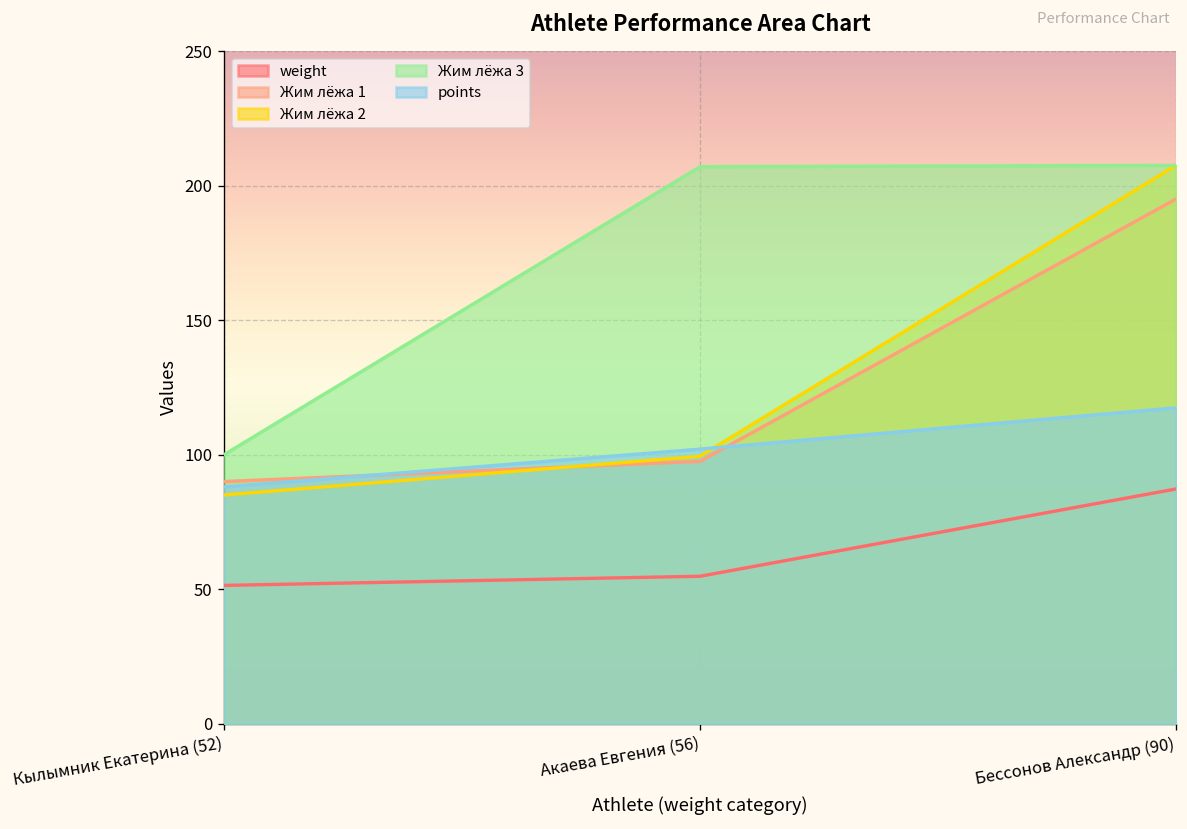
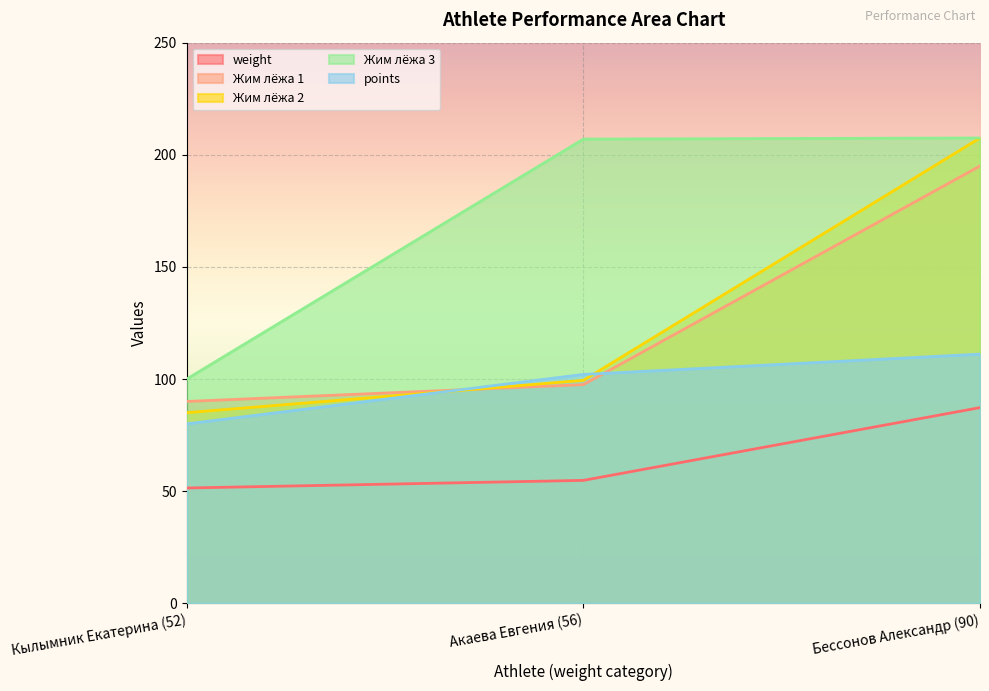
points, Кылымник Екатерина (52): 88 -> 80
points, Бессонов Александр (90): 117 -> 111
